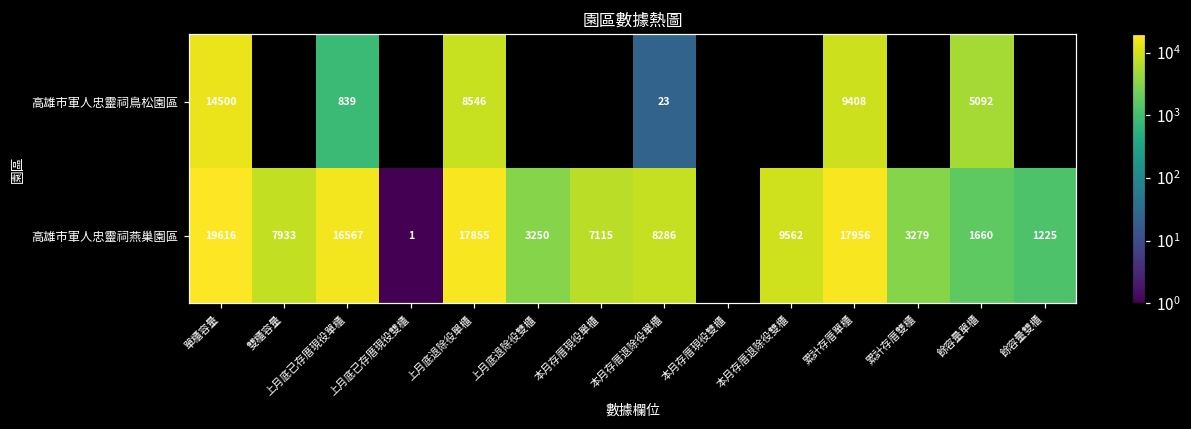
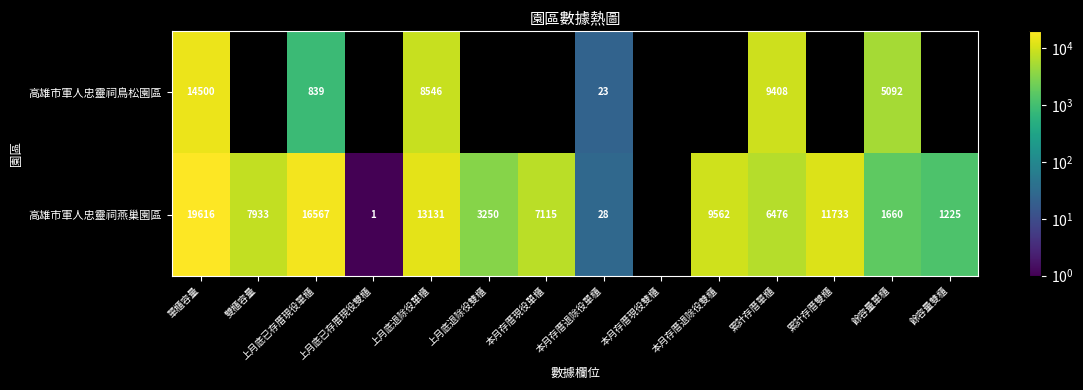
高雄市軍人忠靈祠燕巢園區, 上月底退除役單櫃: 17855 -> 13131
高雄市軍人忠靈祠燕巢園區, 本月存厝退除役單櫃: 8286 -> 28
高雄市軍人忠靈祠燕巢園區, 累計存厝單櫃: 17956 -> 6476
高雄市軍人忠靈祠燕巢園區, 累計存厝雙櫃: 3279 -> 11733
